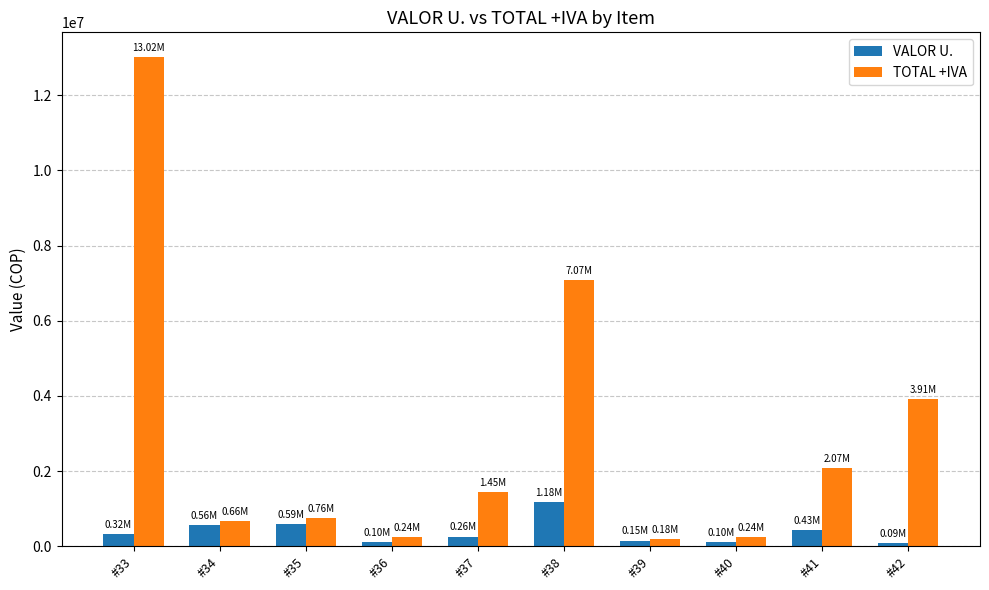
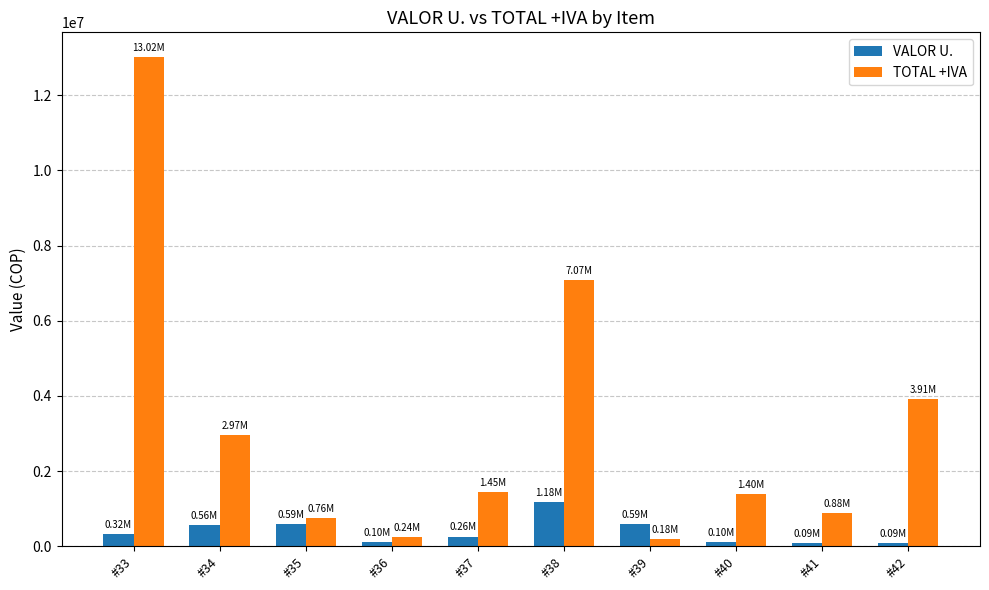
TOTAL +IVA, #34: 0.66M -> 2.97M
VALOR U., #39: 0.15M -> 0.59M
TOTAL +IVA, #40: 0.24M -> 1.40M
VALOR U., #41: 0.43M -> 0.09M
TOTAL +IVA, #41: 2.07M -> 0.88M
